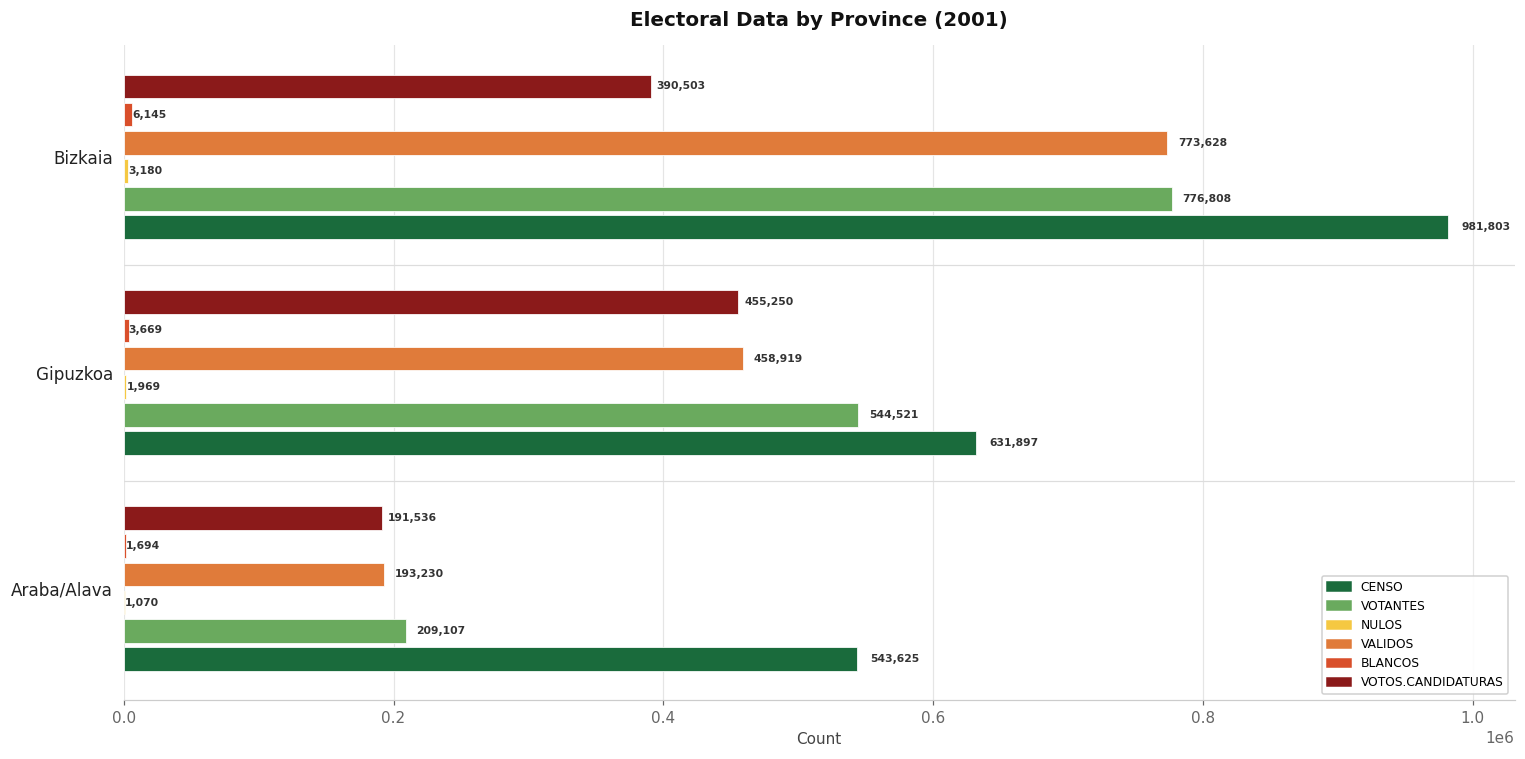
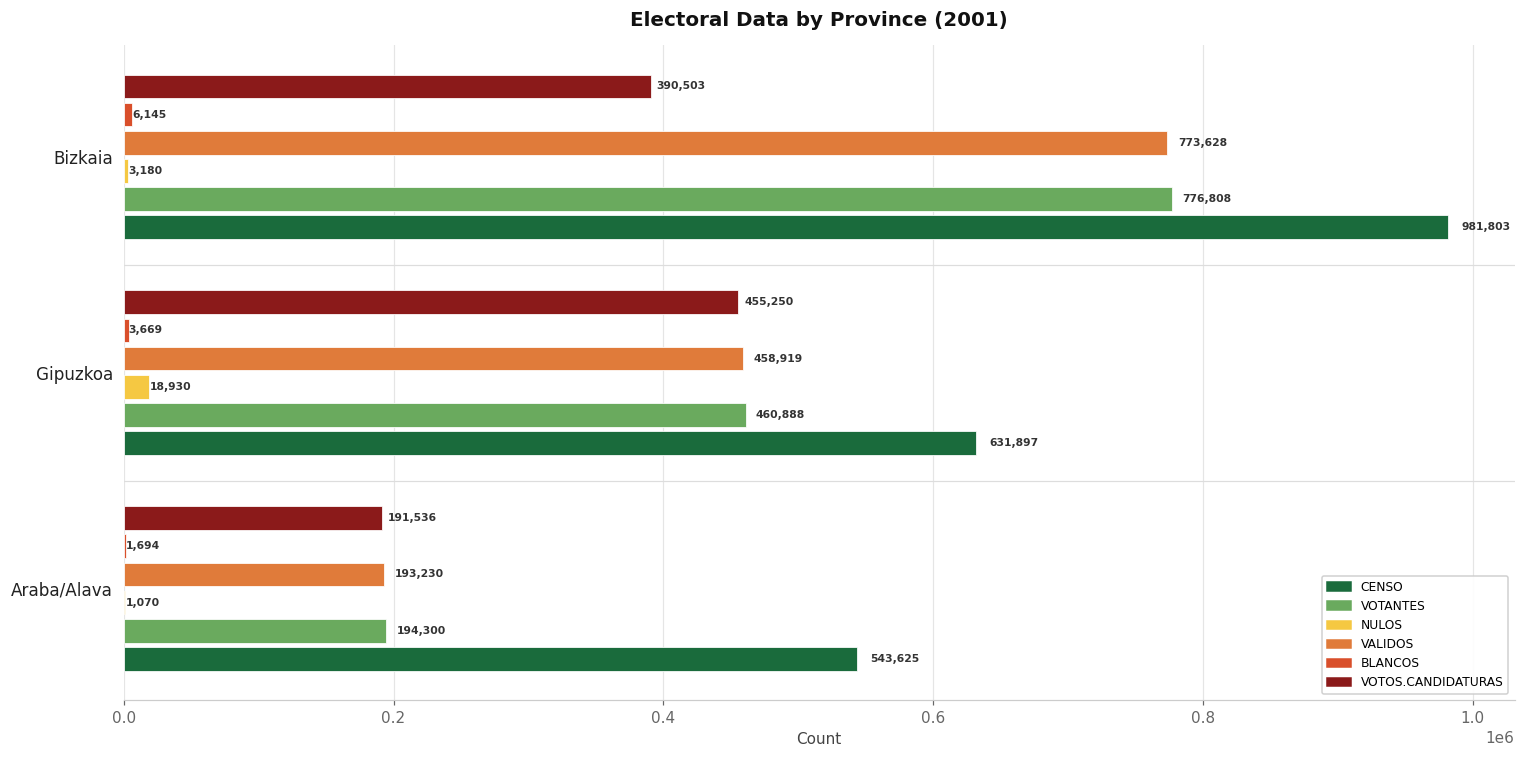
NULOS, Gipuzkoa: 1,969 -> 18,930
VOTANTES, Gipuzkoa: 544,521 -> 460,888
VOTANTES, Araba/Alava: 209,107 -> 194,300
